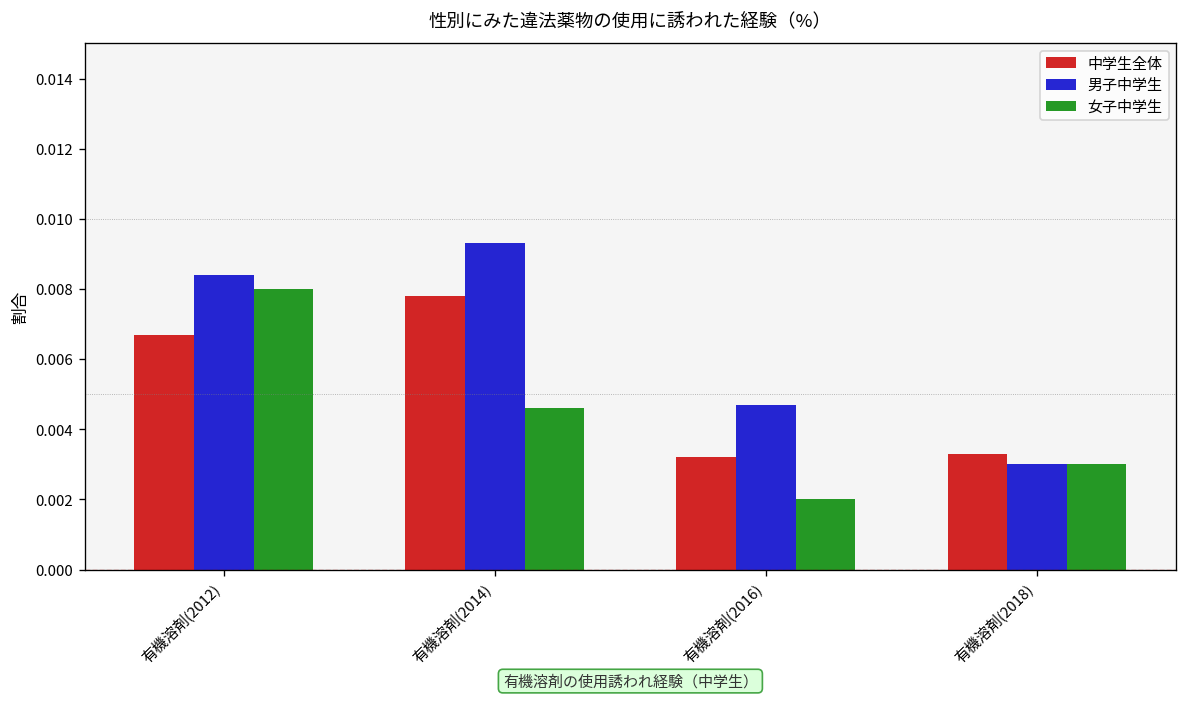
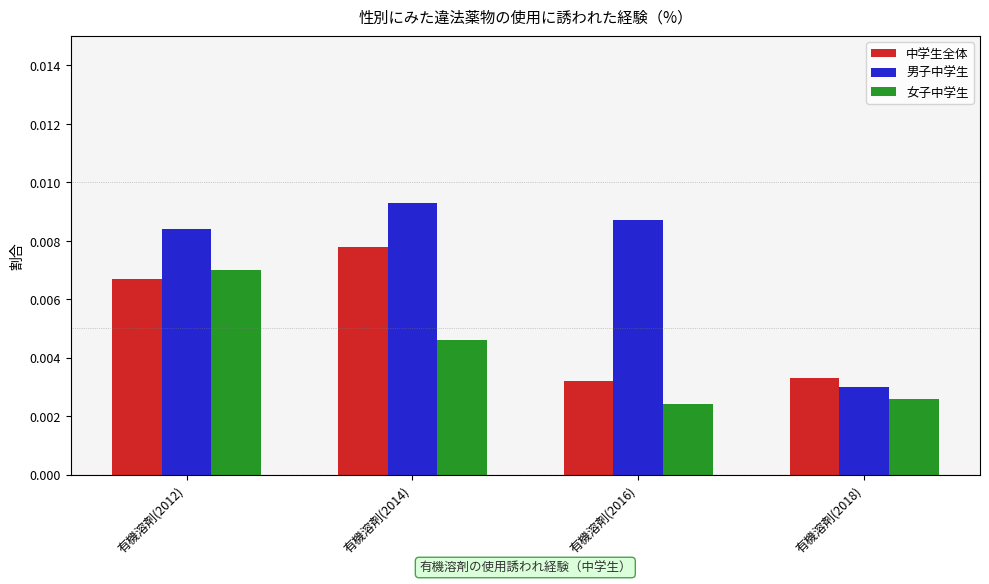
女子中学生, 有機溶剤(2012): 0.008 -> 0.007
男子中学生, 有機溶剤(2016): 0.0047 -> 0.0087
女子中学生, 有機溶剤(2016): 0.0020 -> 0.0024
女子中学生, 有機溶剤(2018): 0.0030 -> 0.0026
